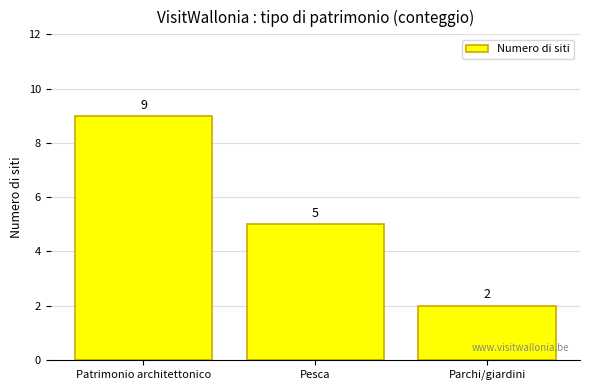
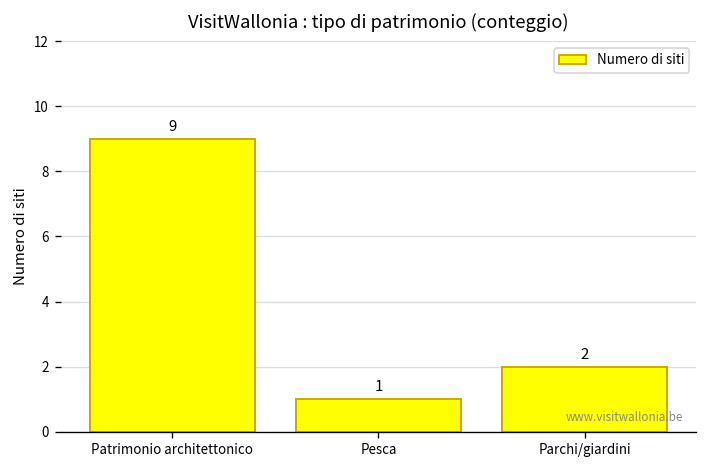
Pesca: 5 -> 1
